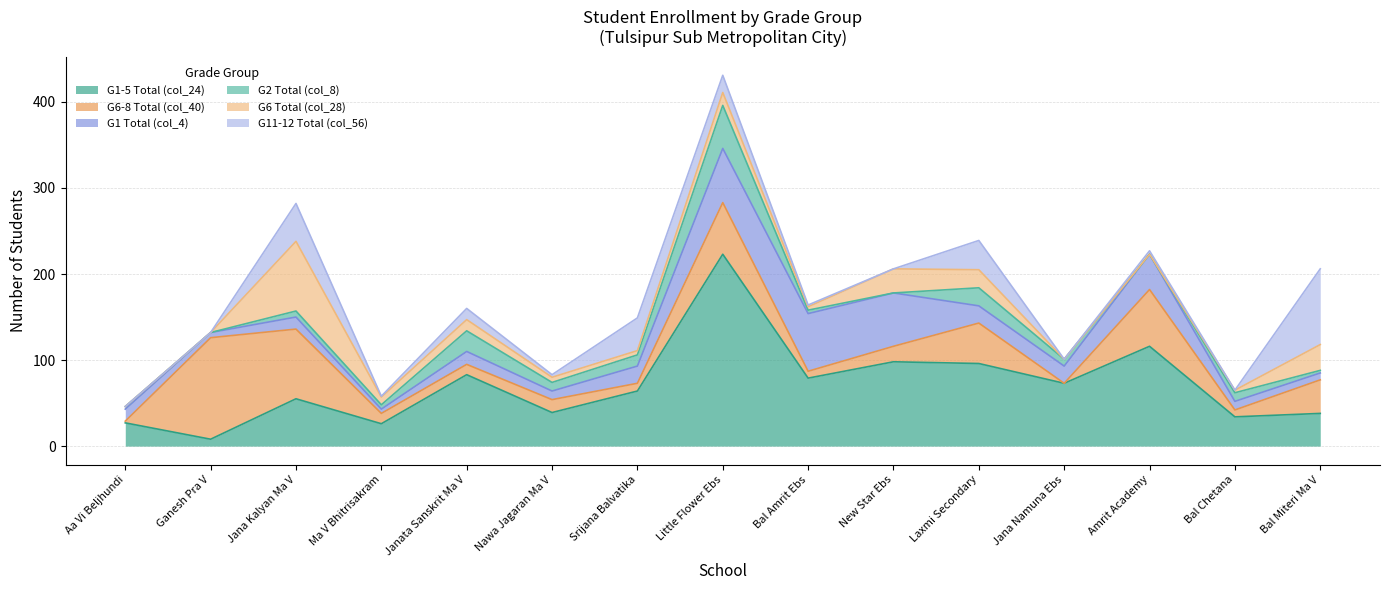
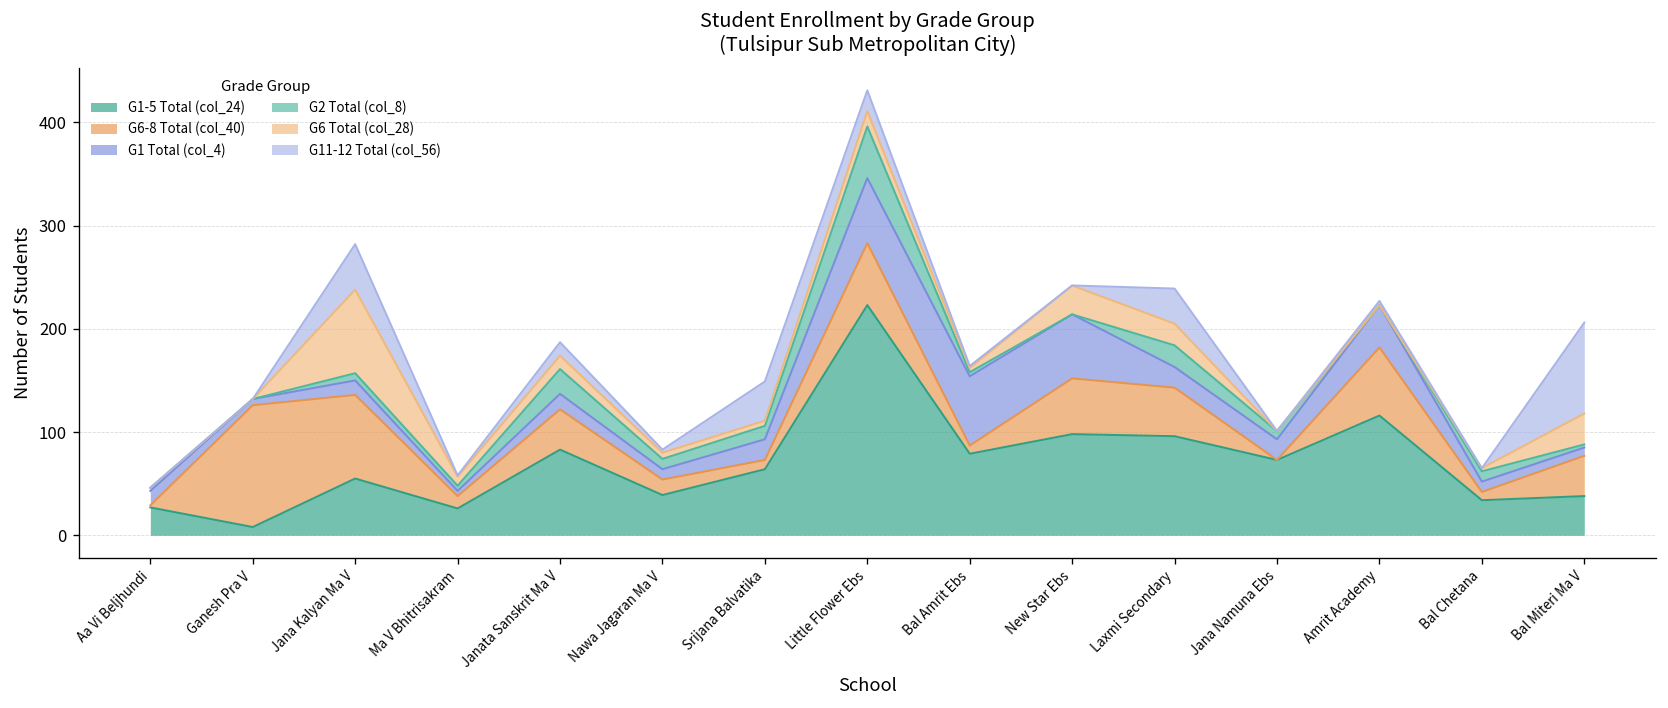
G6-8 Total (col_40), Janata Sanskrit Ma V: 10 -> 40
G6-8 Total (col_40), New Star Ebs: 20 -> 50
